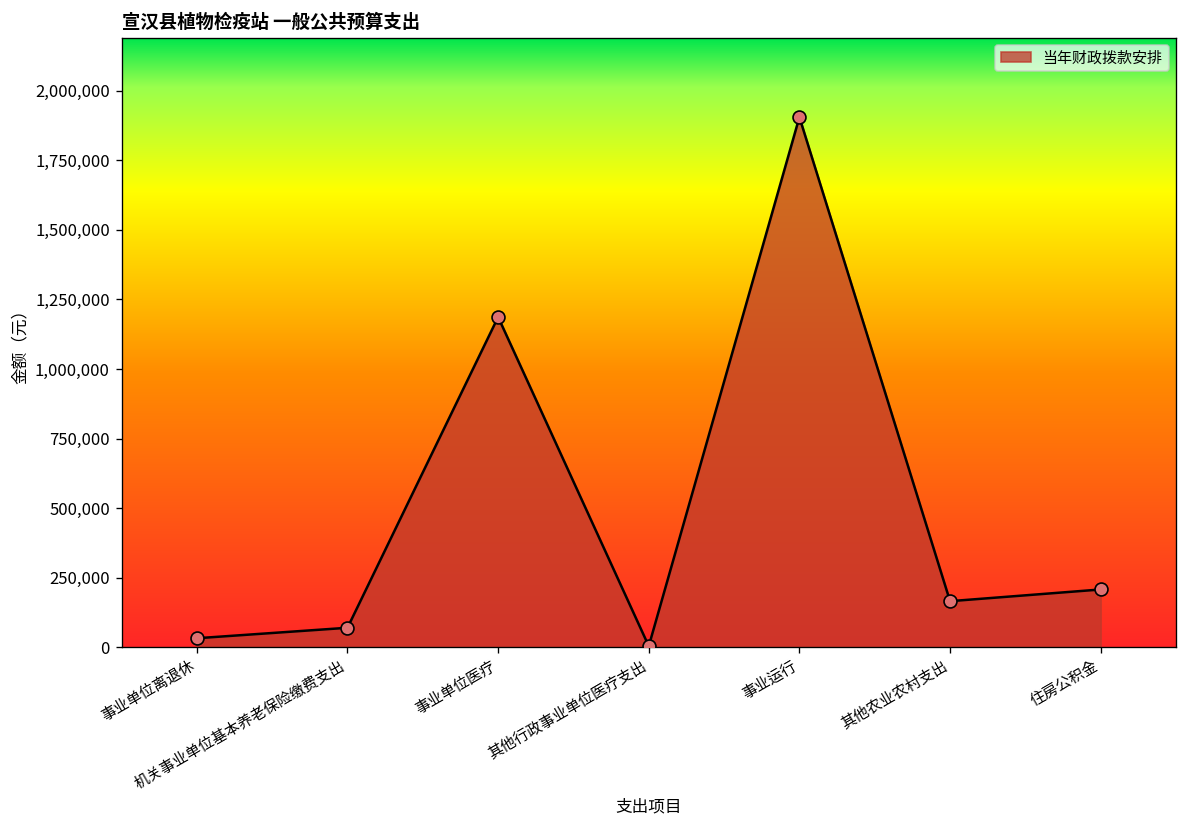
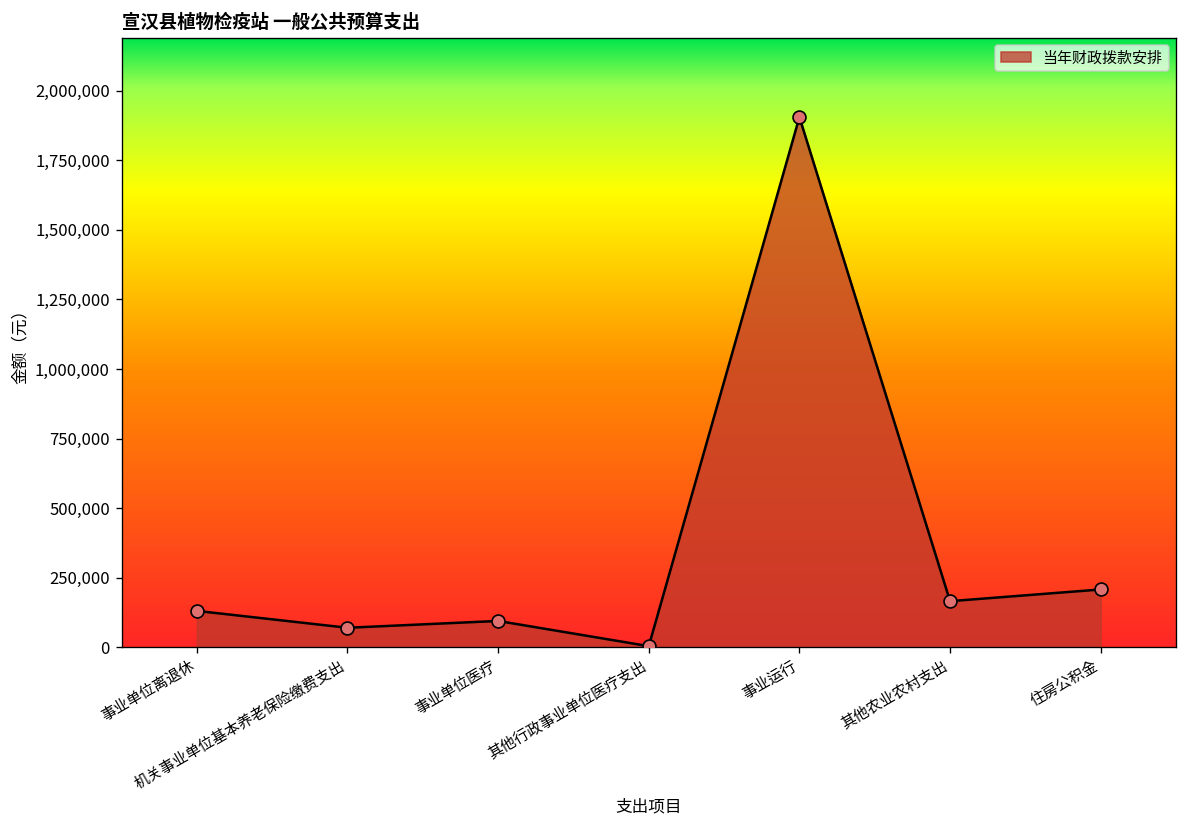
事业单位离退休: 30,000 -> 130,000
事业单位医疗: 1,190,000 -> 90,000
